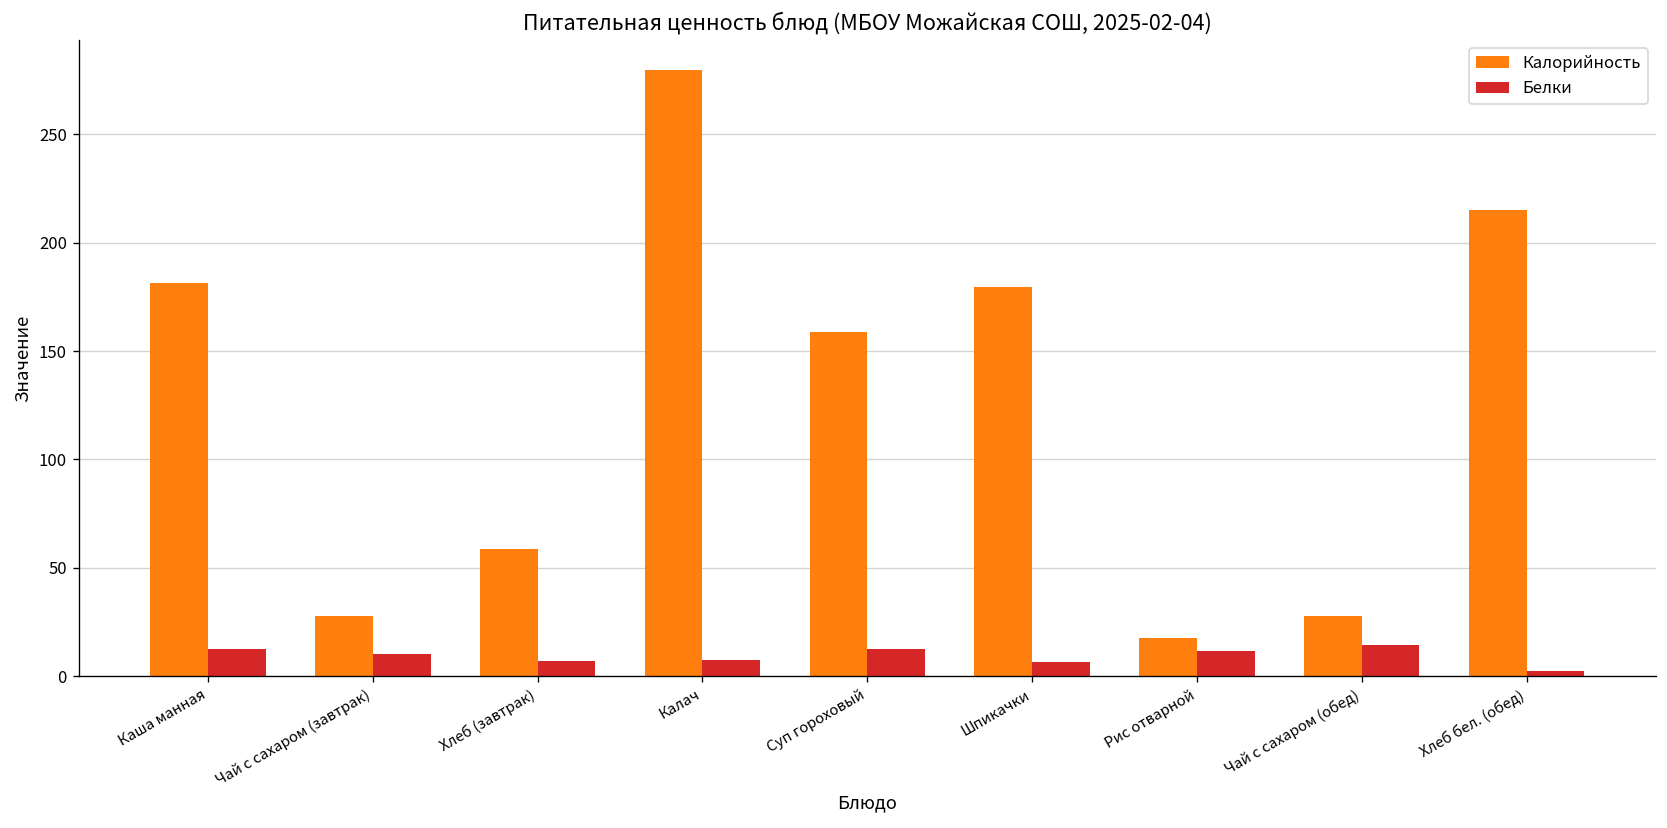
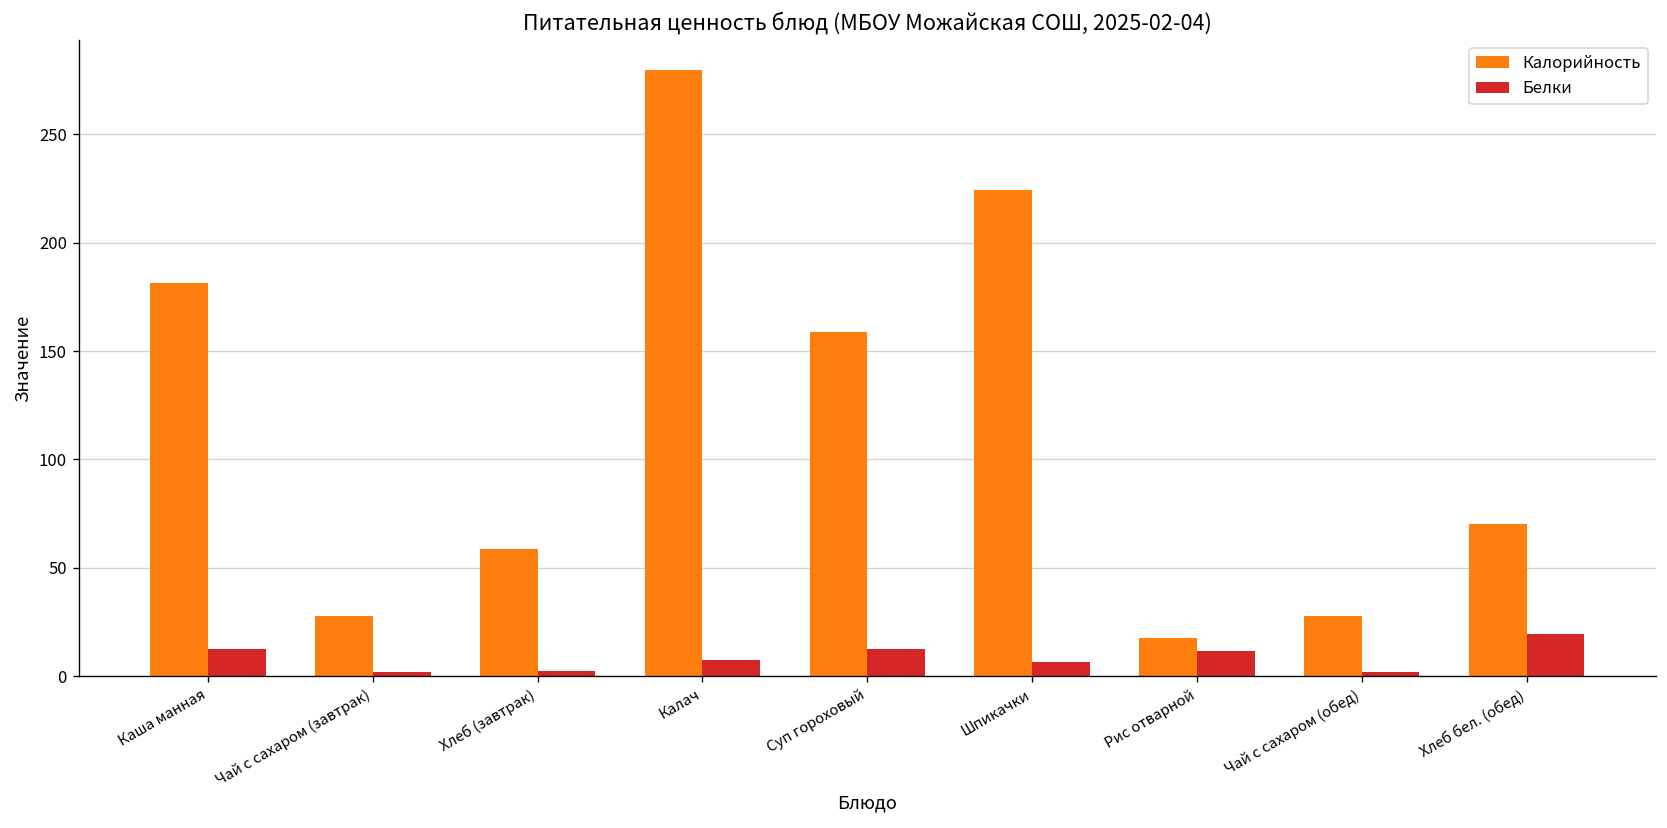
Белки, Чай с сахаром (завтрак): 10 -> 2
Белки, Хлеб (завтрак): 7 -> 2
Калорийность, Шпикачки: 180 -> 225
Белки, Чай с сахаром (обед): 14 -> 2
Калорийность, Хлеб бел. (обед): 215 -> 70
Белки, Хлеб бел. (обед): 2 -> 20
